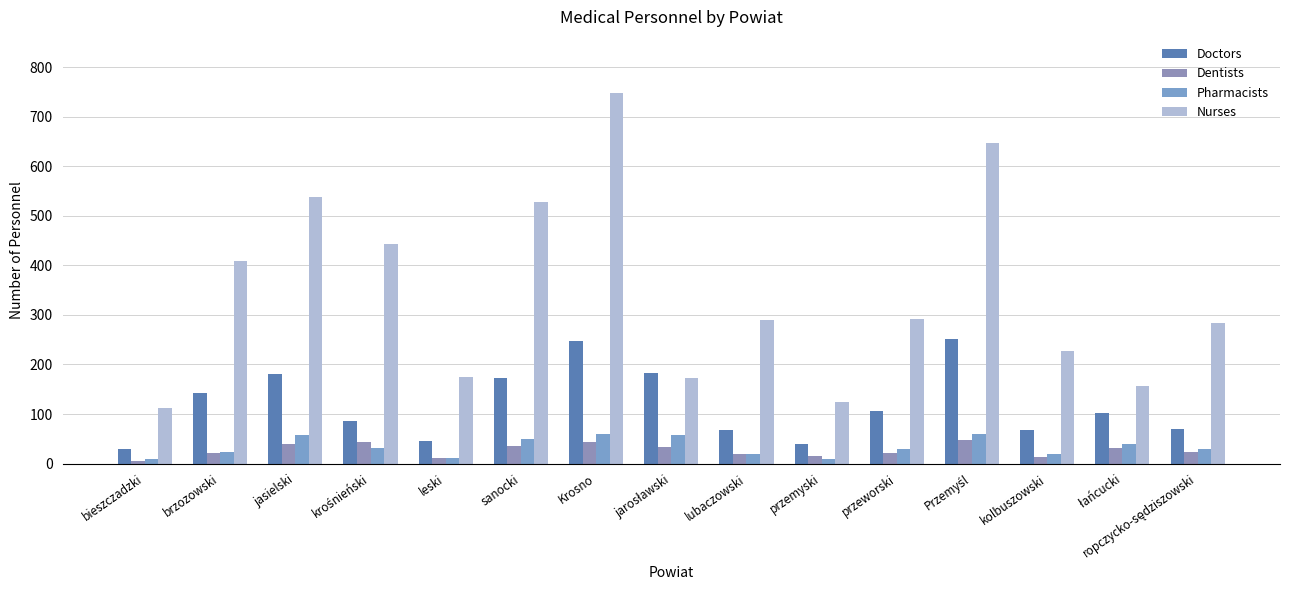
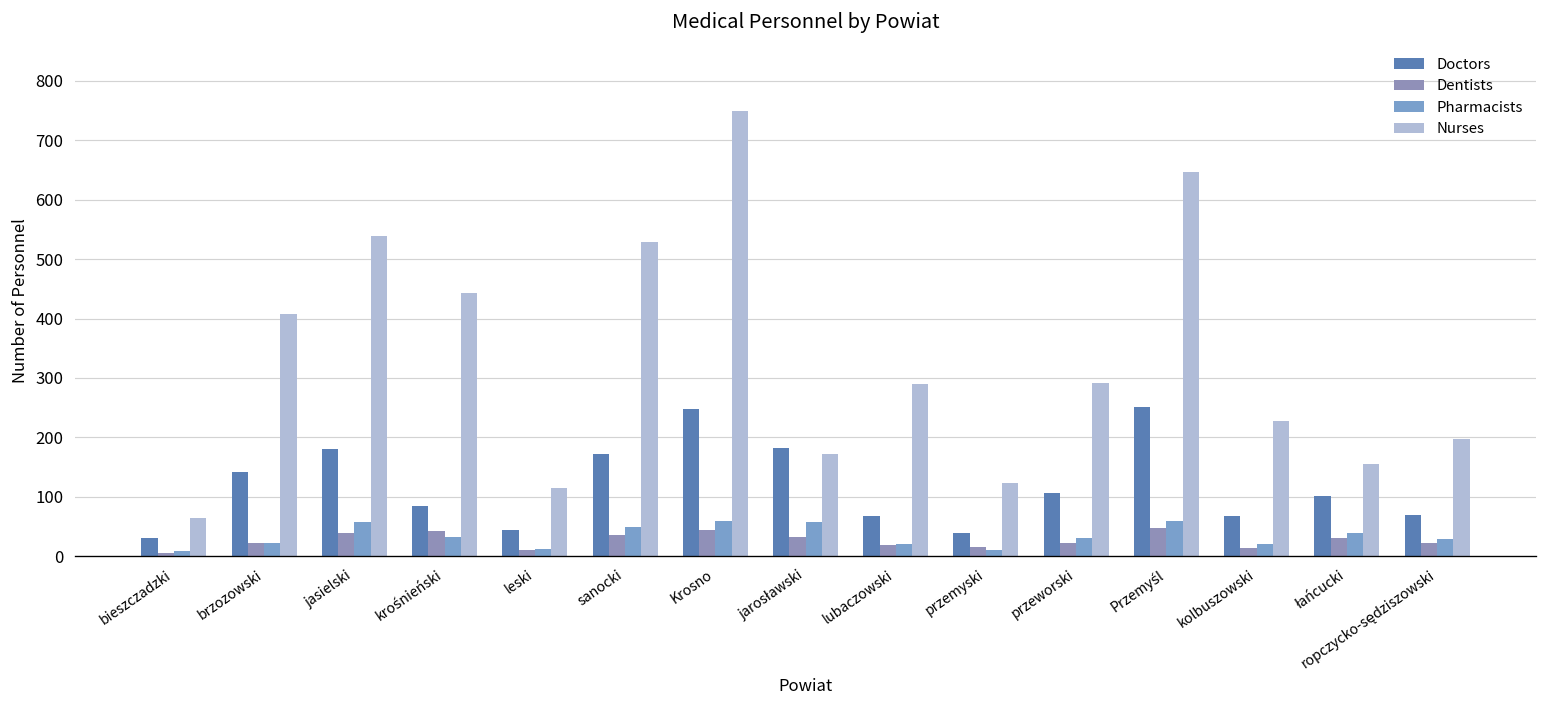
Nurses, bieszczadzki: 110 -> 70
Nurses, leski: 180 -> 120
Nurses, ropczycko-sędziszowski: 280 -> 200
